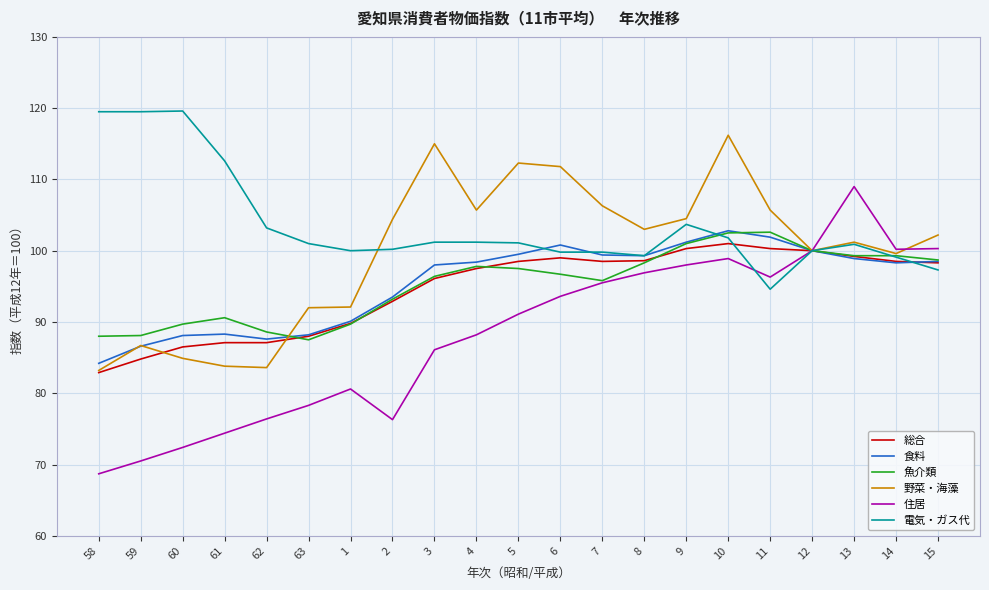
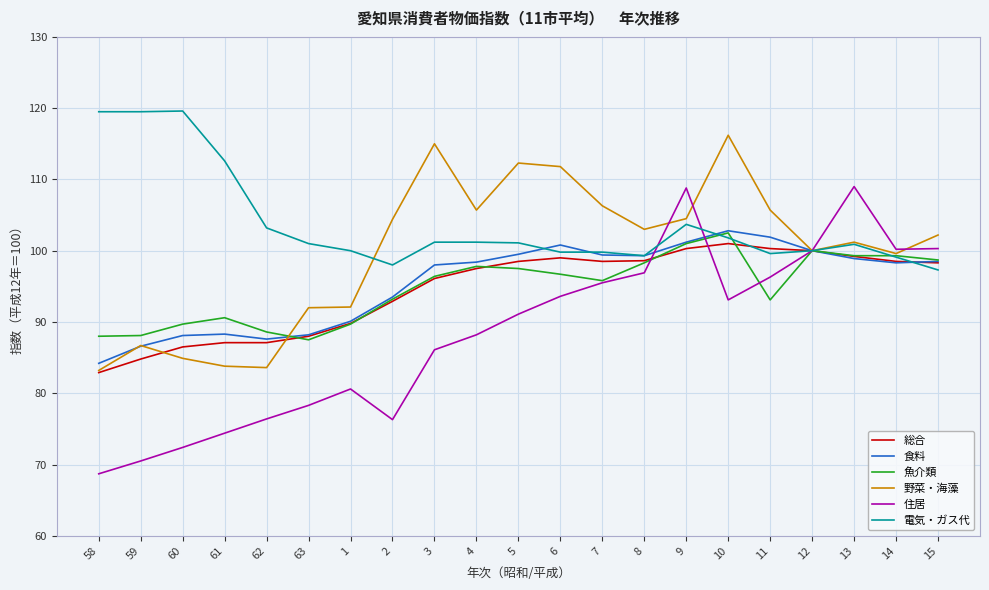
電気・ガス代, 2: 100 -> 98
住居, 9: 98 -> 109
住居, 10: 99 -> 93
魚介類, 11: 103 -> 93
電気・ガス代, 11: 95 -> 100
